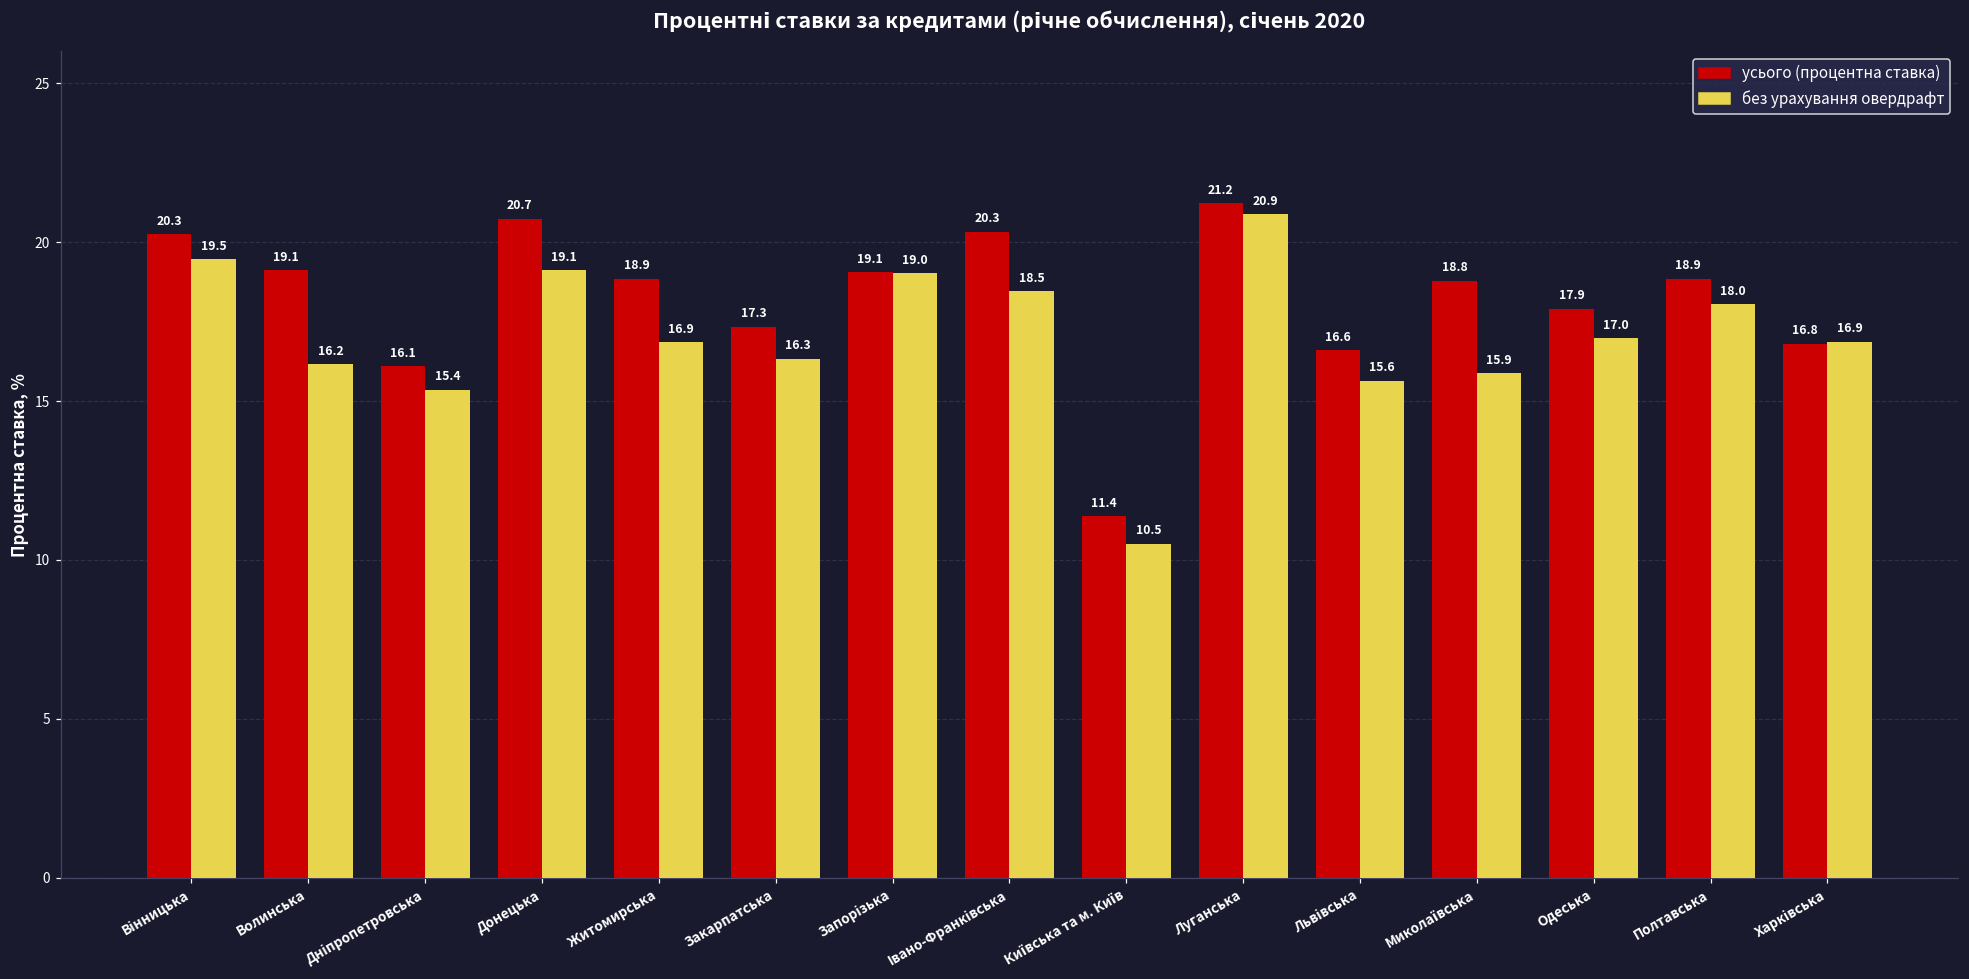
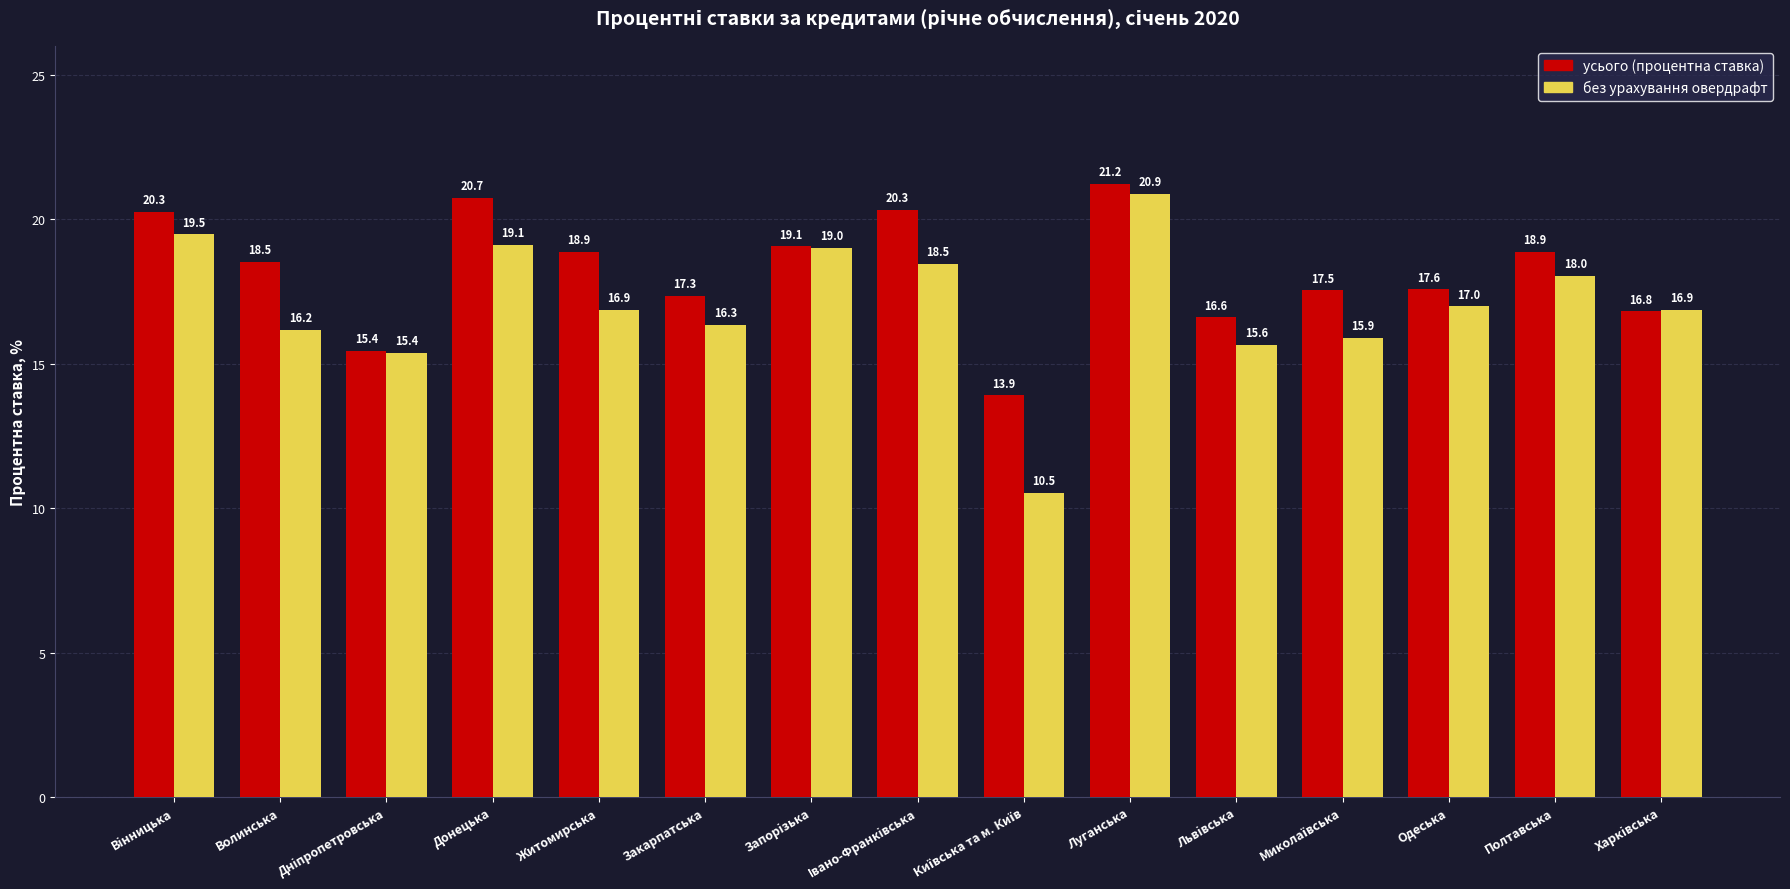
усього (процентна ставка), Волинська: 19.1 -> 18.5
усього (процентна ставка), Днiпропетровська: 16.1 -> 15.4
усього (процентна ставка), Київська та м. Київ: 11.4 -> 13.9
усього (процентна ставка), Миколаївська: 18.8 -> 17.5
усього (процентна ставка), Одеська: 17.9 -> 17.6
